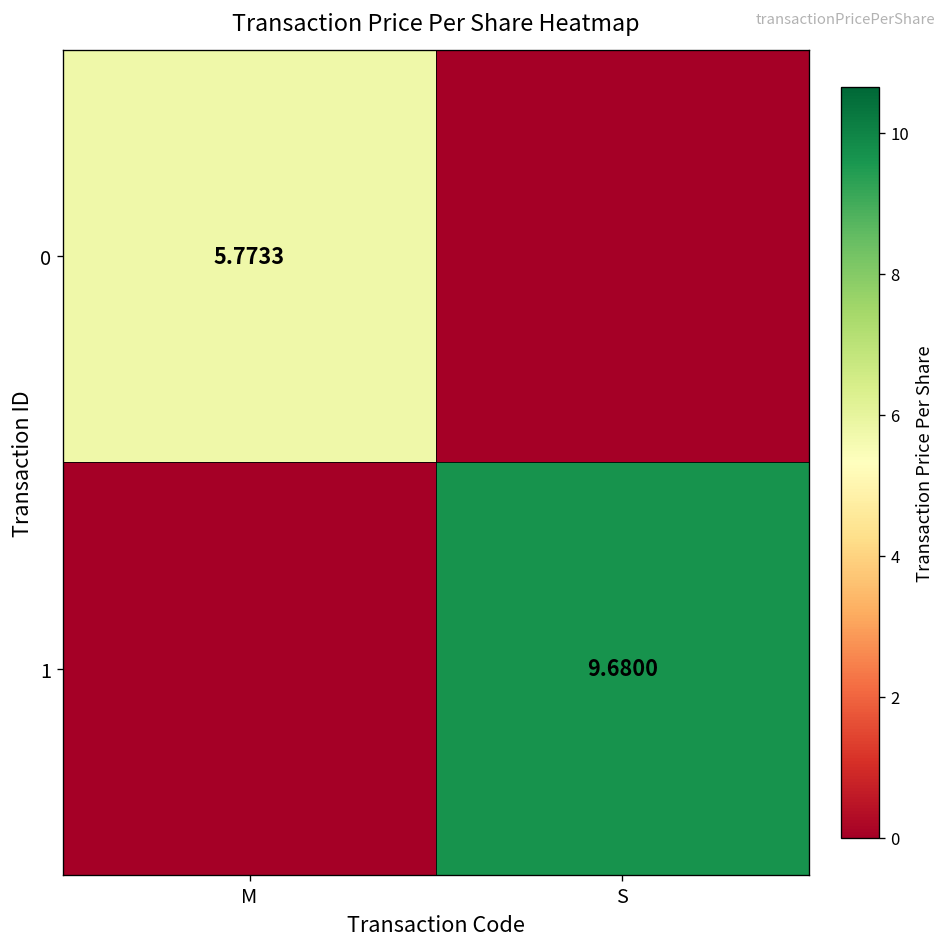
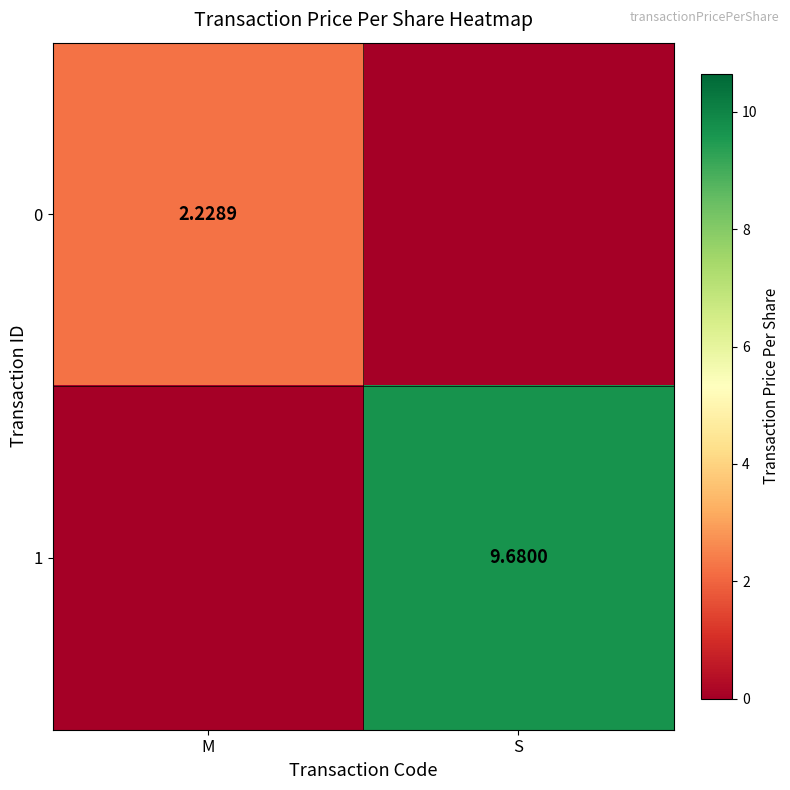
0, M: 5.7733 -> 2.2289
